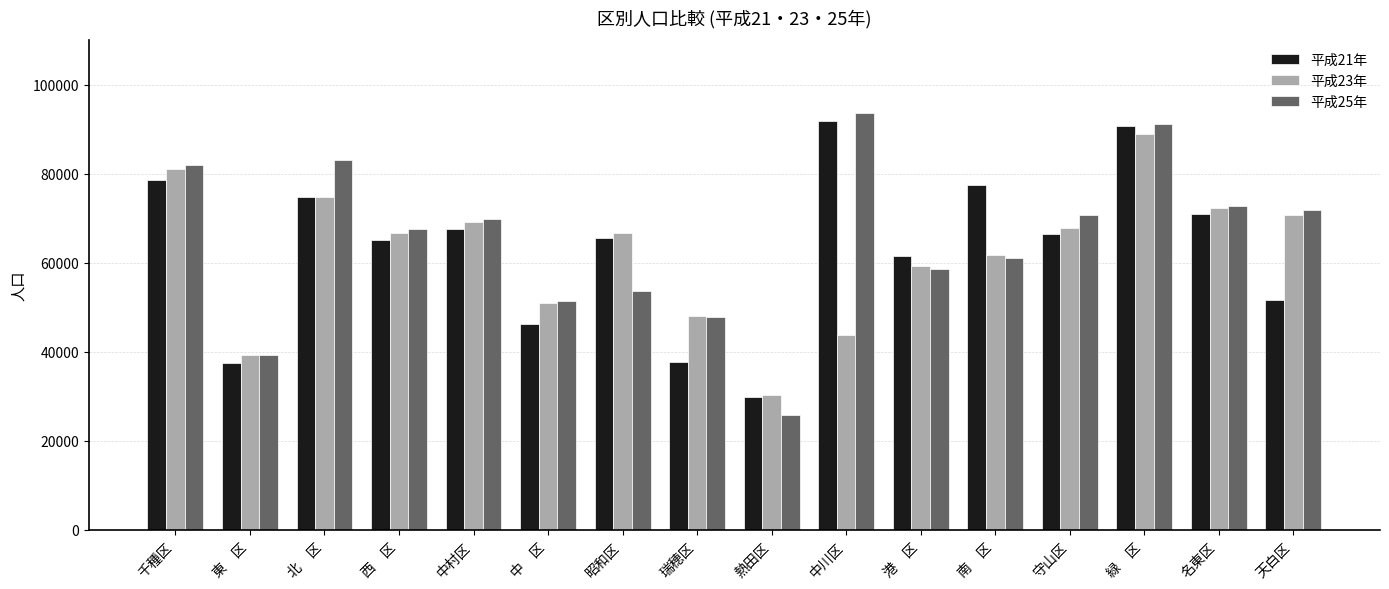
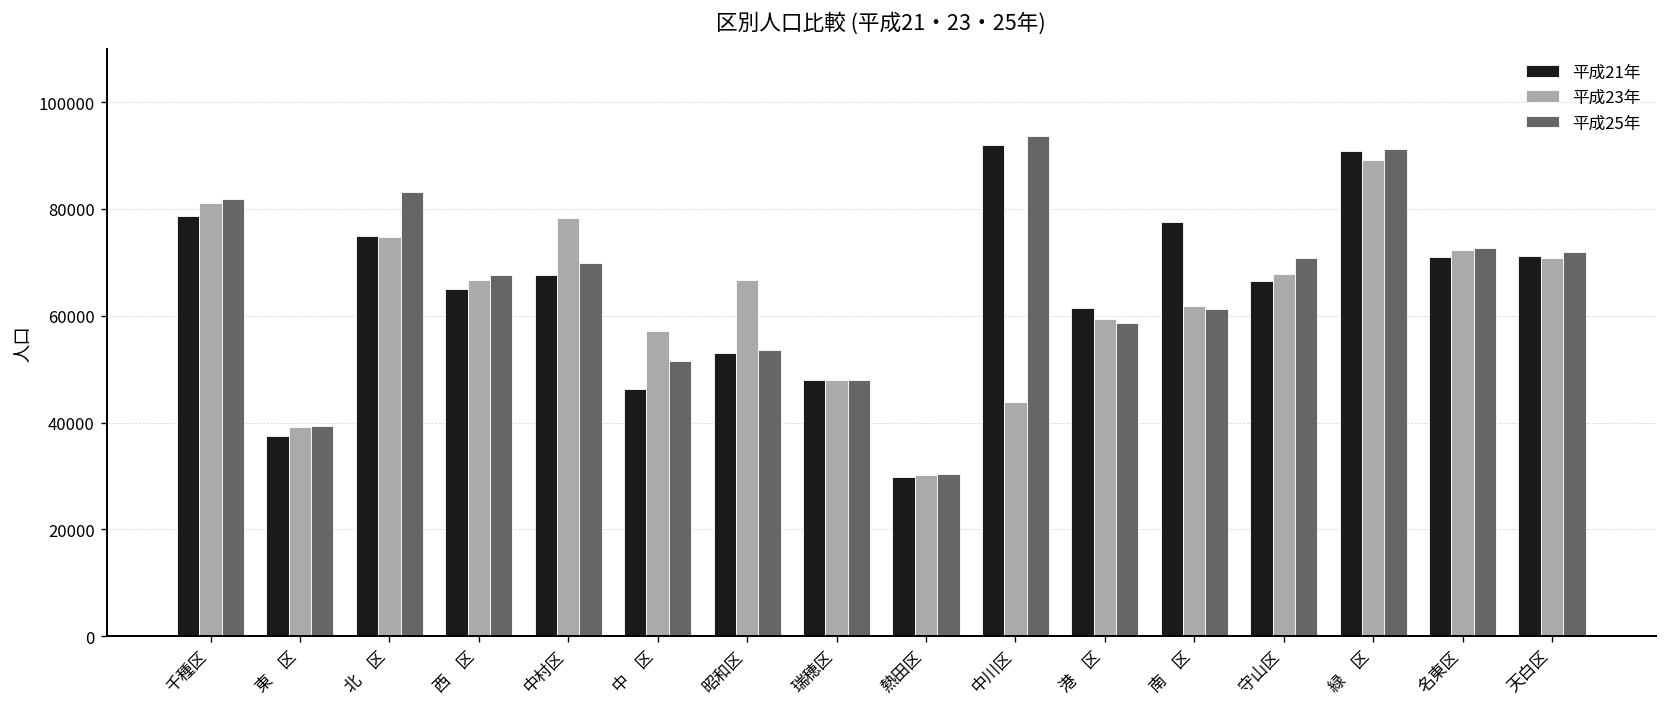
平成23年, 中村区: 69000 -> 78000
平成23年, 中 区: 51000 -> 57000
平成21年, 昭和区: 66000 -> 53000
平成21年, 瑞穂区: 38000 -> 48000
平成25年, 熱田区: 26000 -> 30000
平成21年, 天白区: 52000 -> 71000
